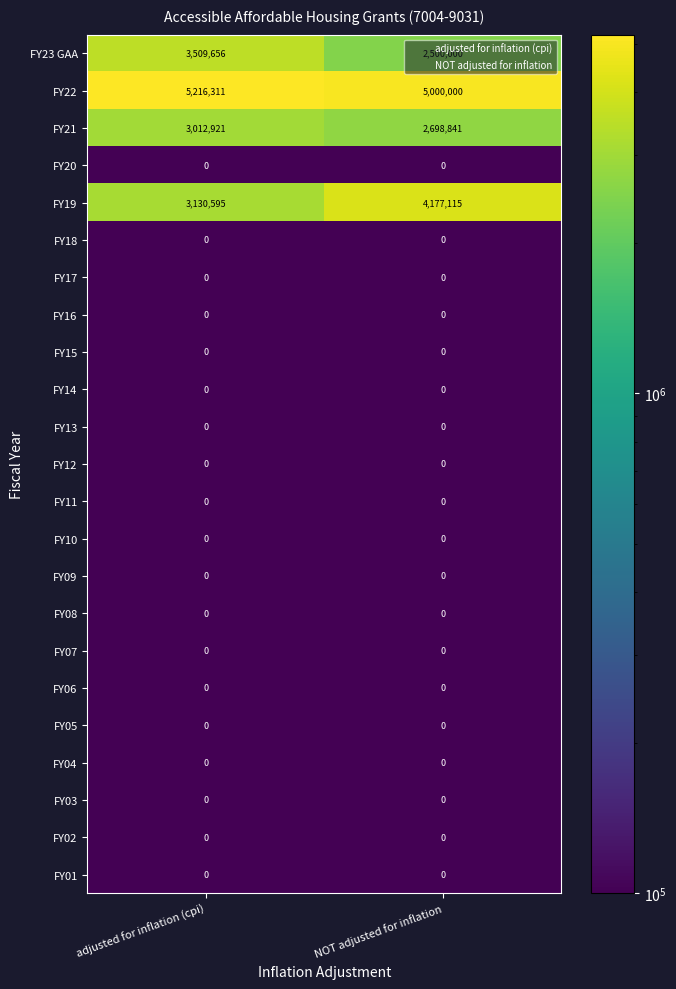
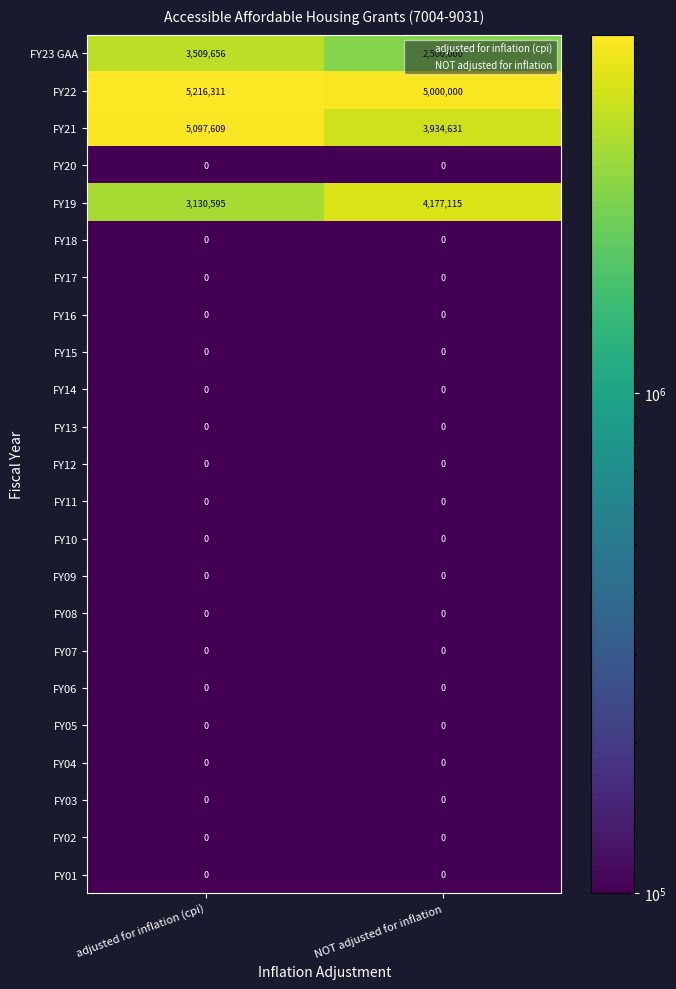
FY21, adjusted for inflation (cpi): 3,012,921 -> 5,097,609
FY21, NOT adjusted for inflation: 2,698,841 -> 3,934,631
